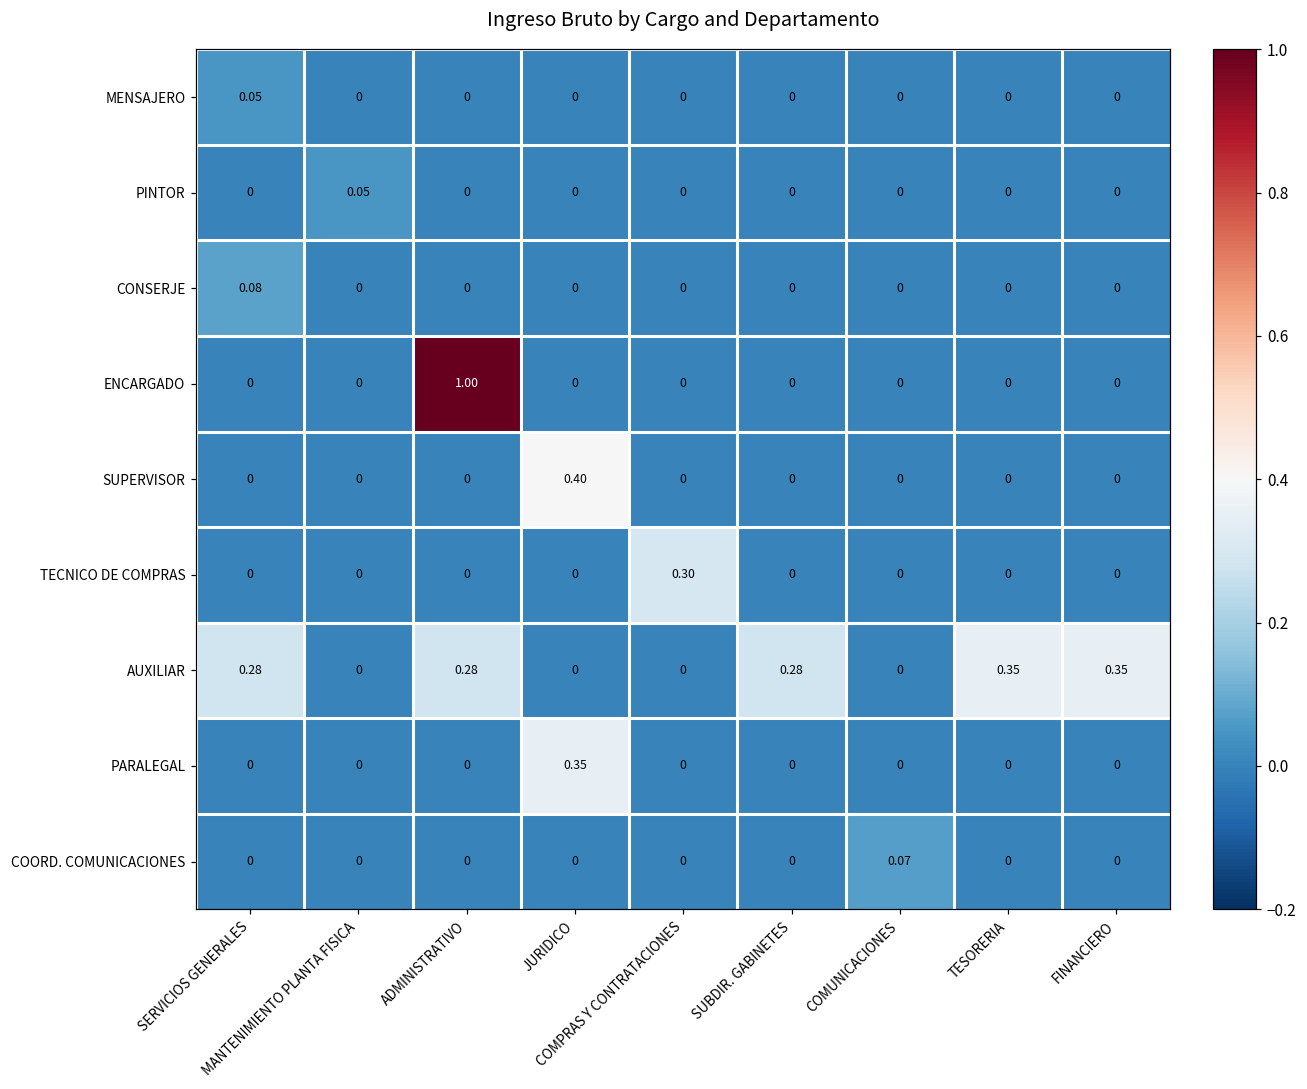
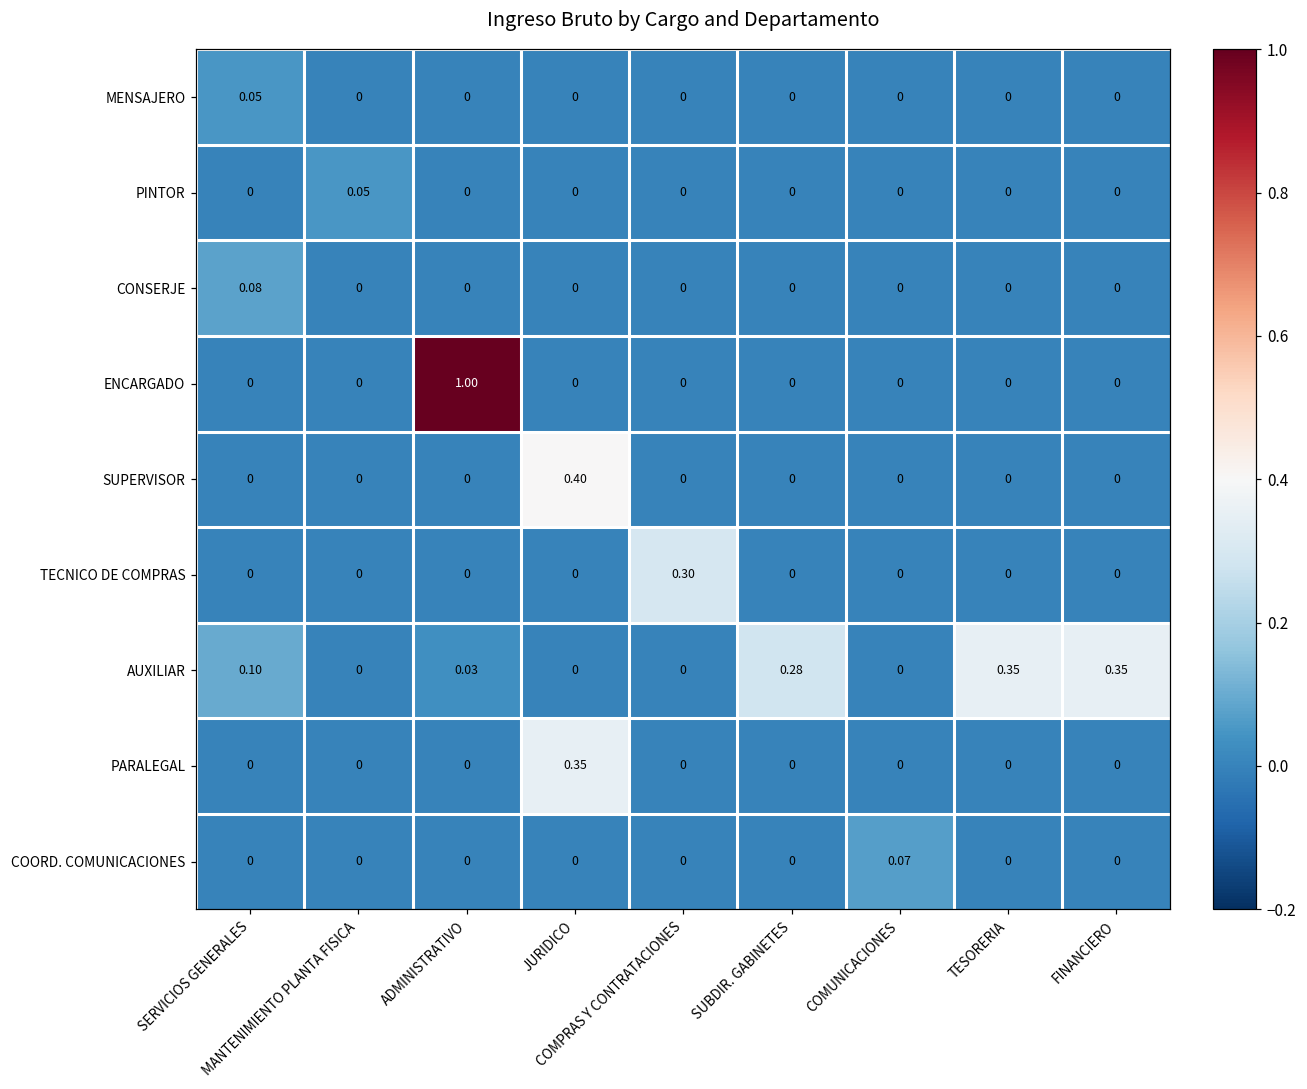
AUXILIAR, SERVICIOS GENERALES: 0.28 -> 0.10
AUXILIAR, ADMINISTRATIVO: 0.28 -> 0.03
